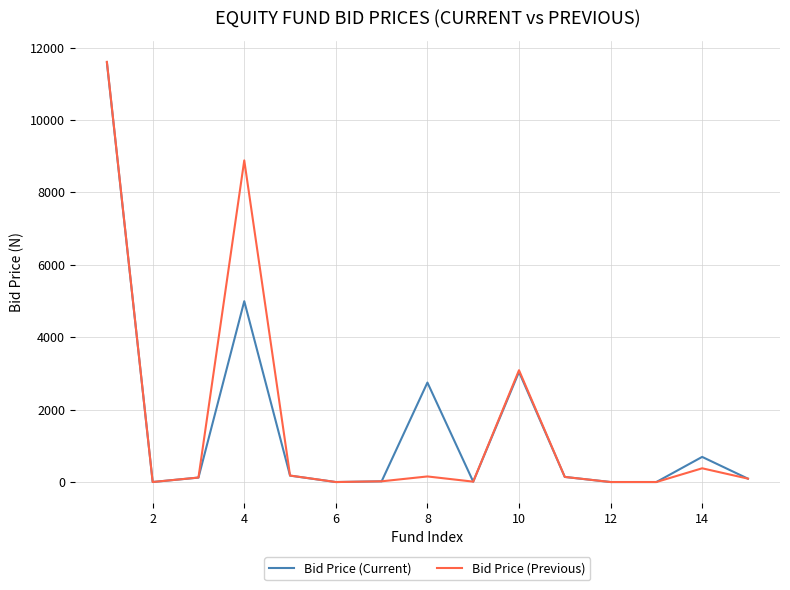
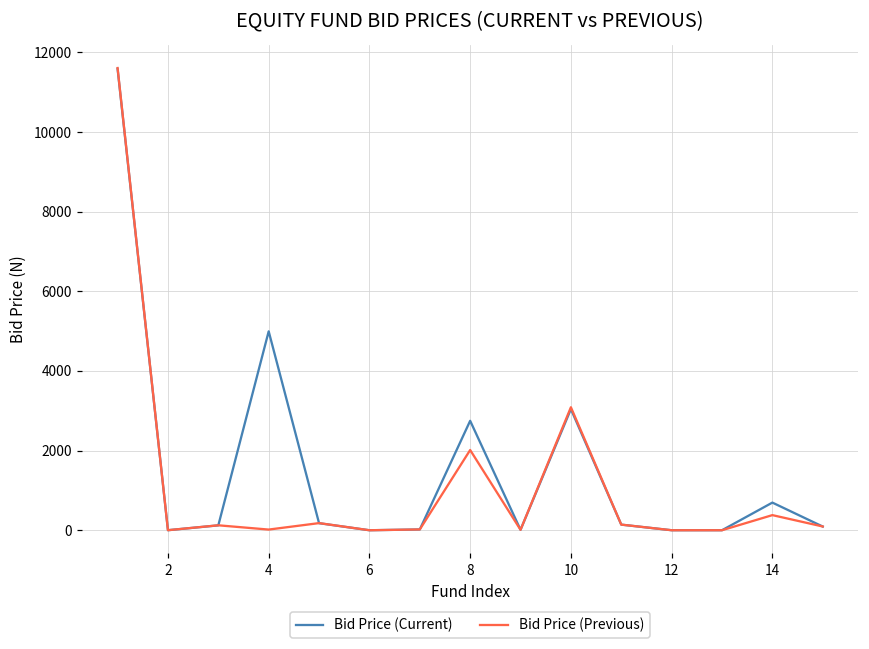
Bid Price (Previous), 4: 8900 -> 0
Bid Price (Previous), 8: 200 -> 2000
